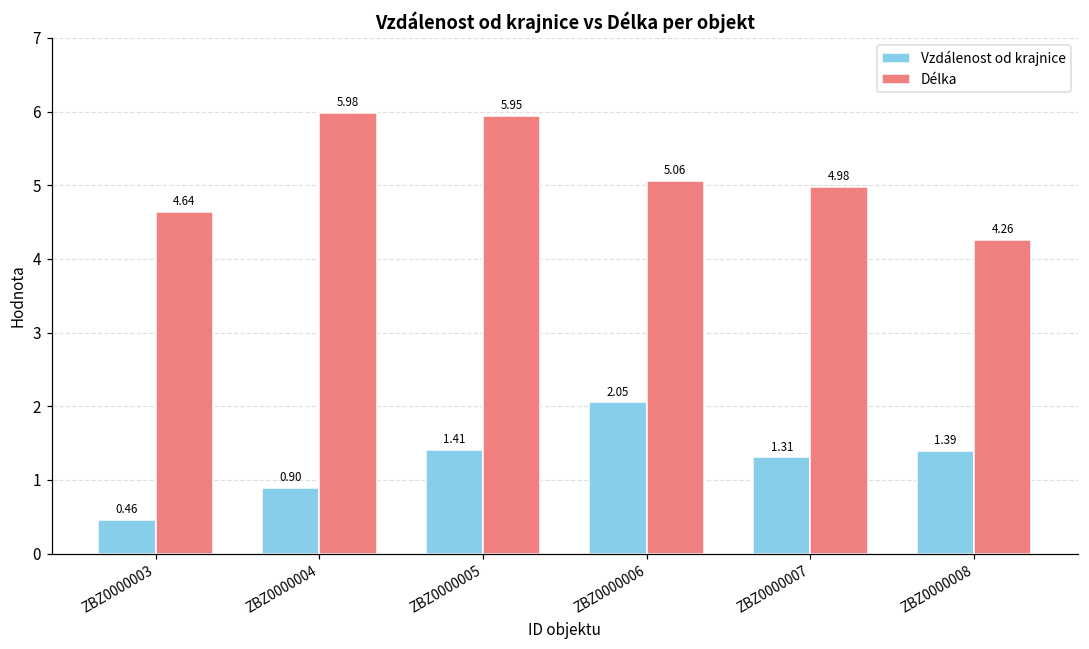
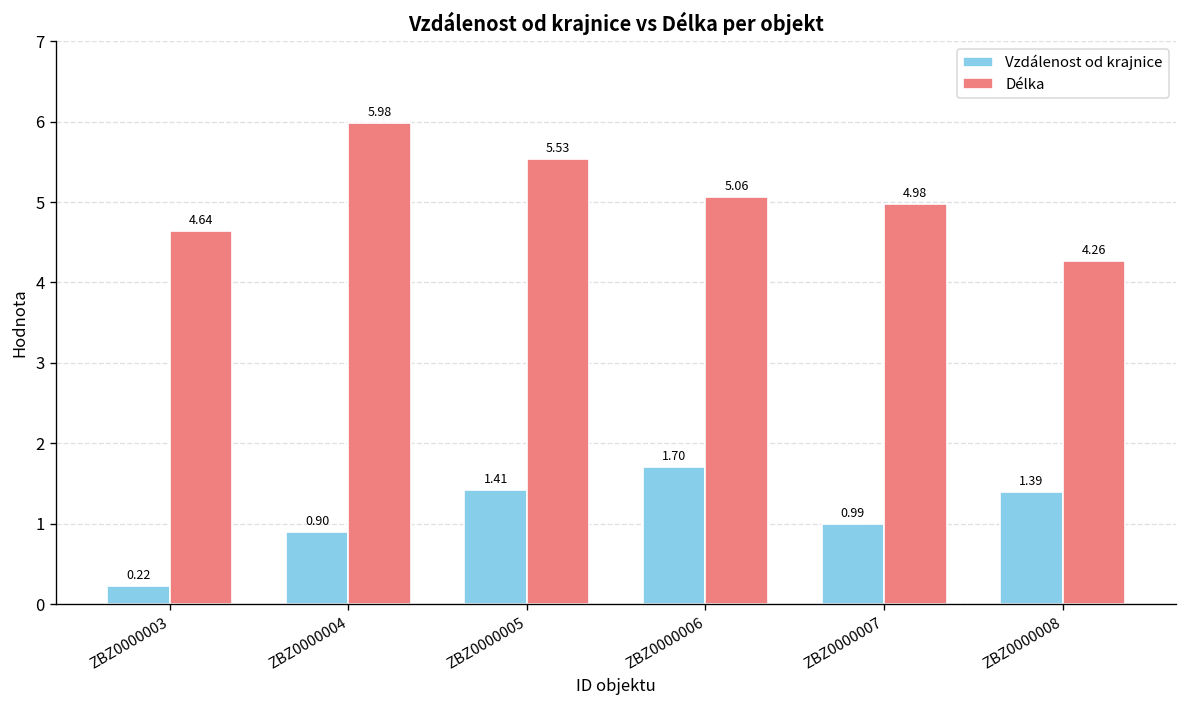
Vzdálenost od krajnice, ZBZ0000003: 0.46 -> 0.22
Délka, ZBZ0000005: 5.95 -> 5.53
Vzdálenost od krajnice, ZBZ0000006: 2.05 -> 1.70
Vzdálenost od krajnice, ZBZ0000007: 1.31 -> 0.99
